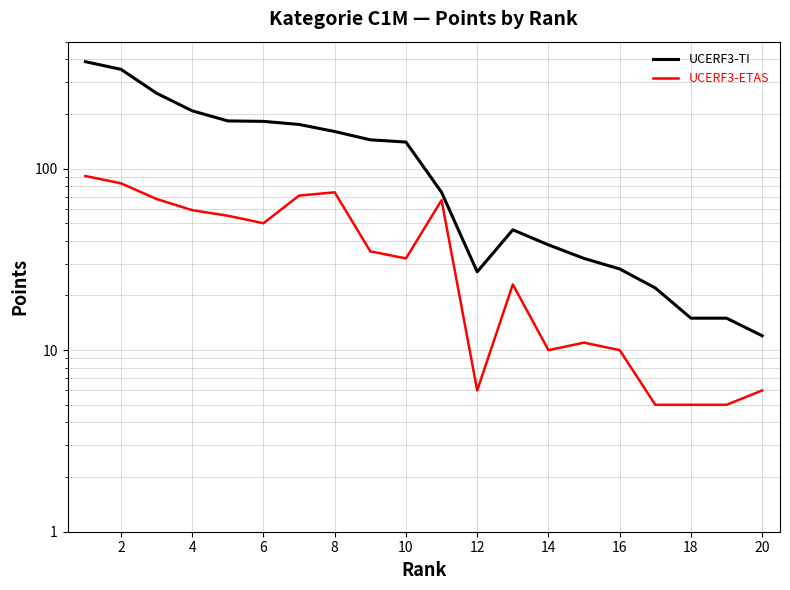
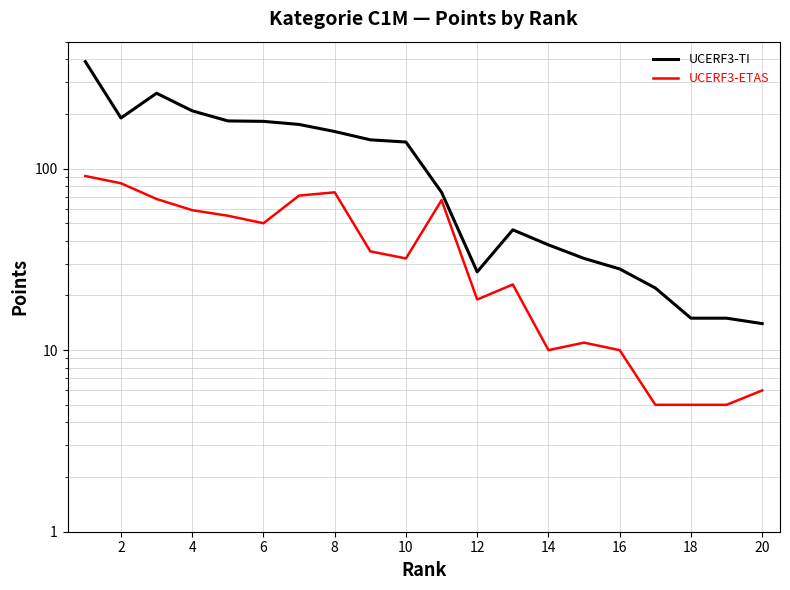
UCERF3-TI, 2: 350 -> 190
UCERF3-ETAS, 12: 6 -> 19
UCERF3-TI, 20: 12 -> 14
